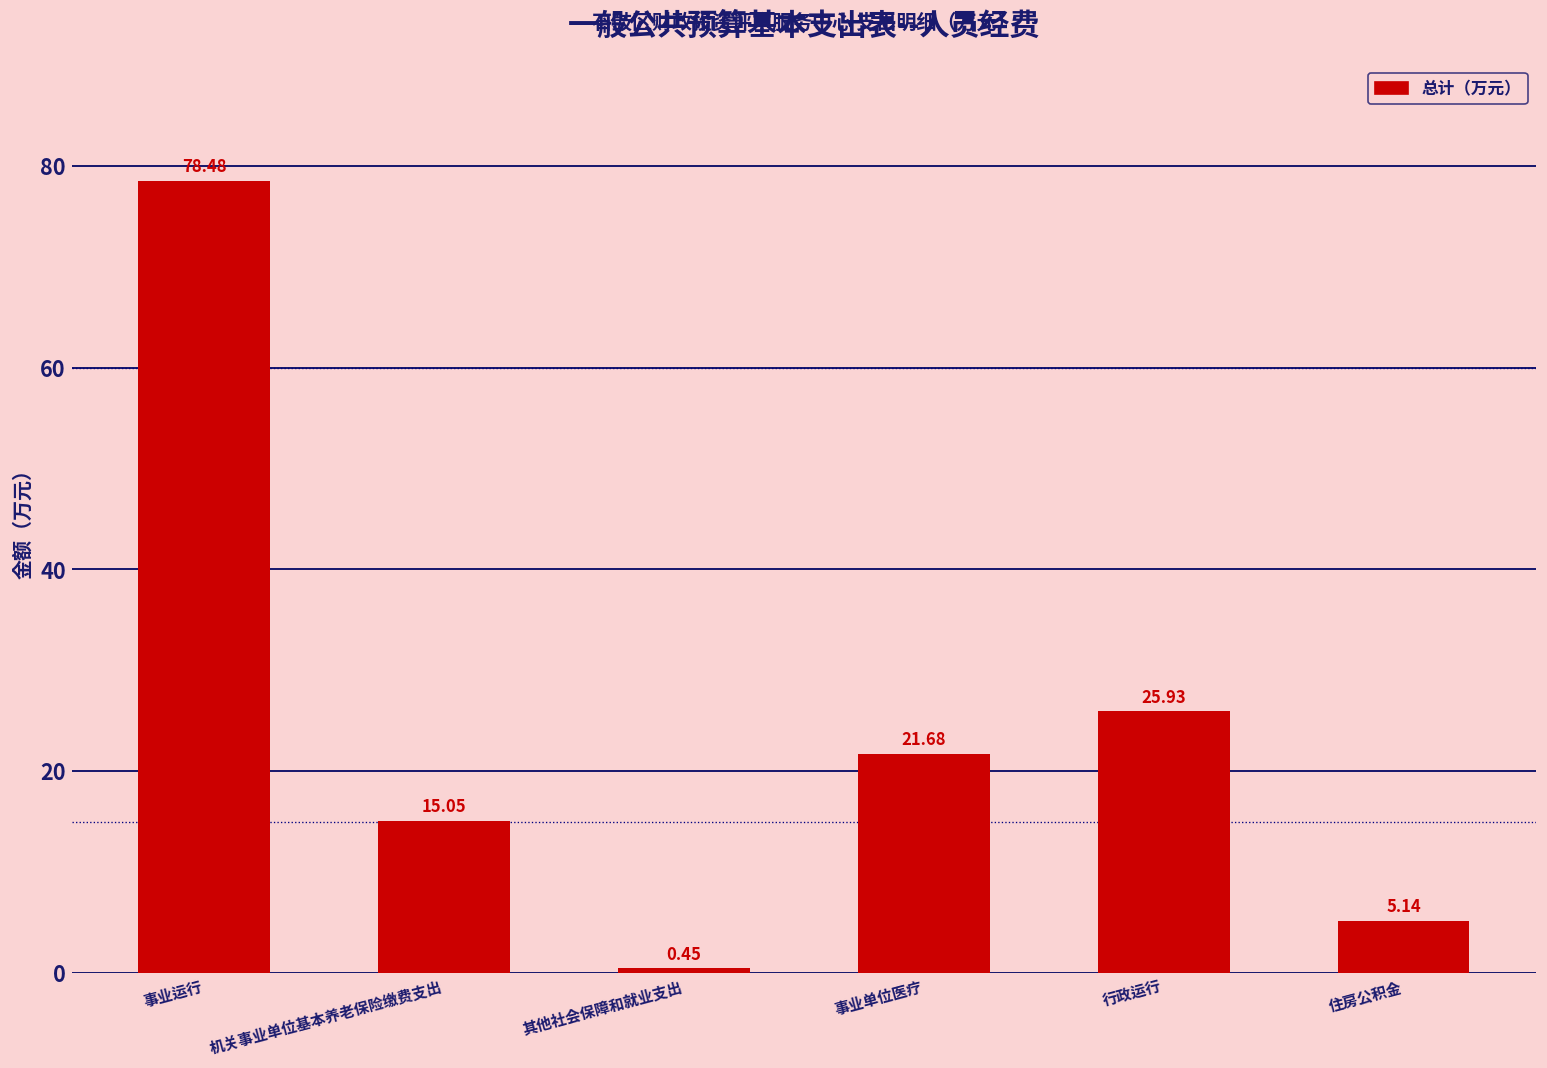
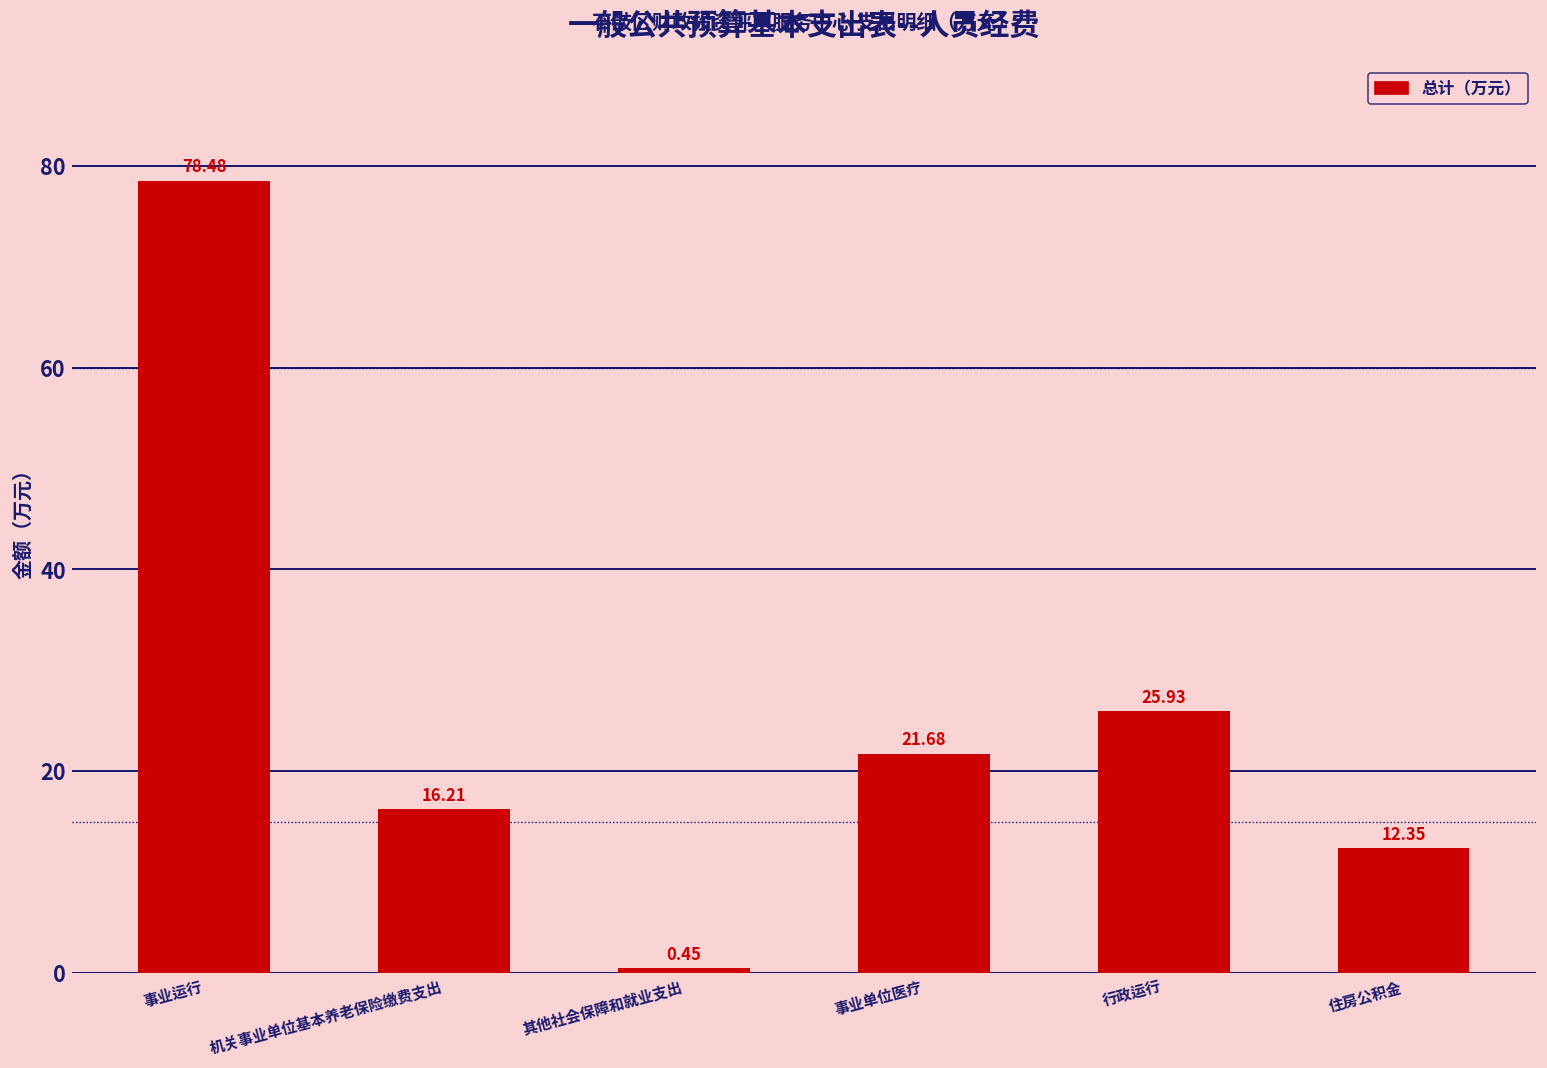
机关事业单位基本养老保险缴费支出: 15.05 -> 16.21
住房公积金: 5.14 -> 12.35
